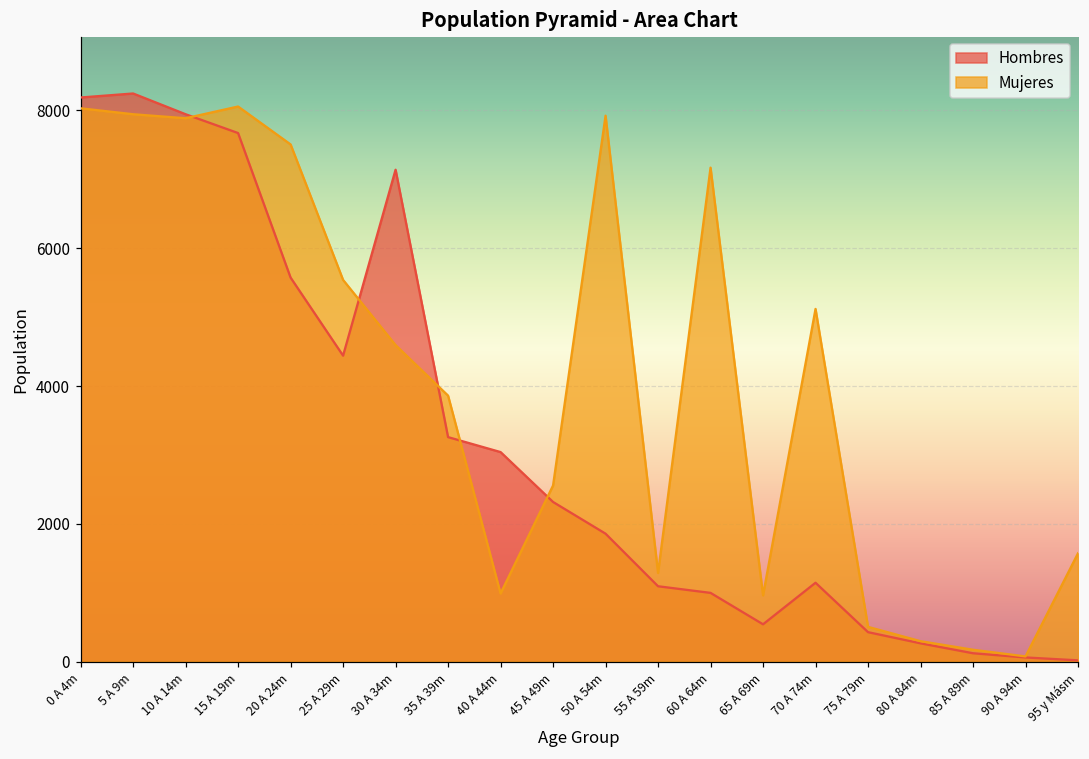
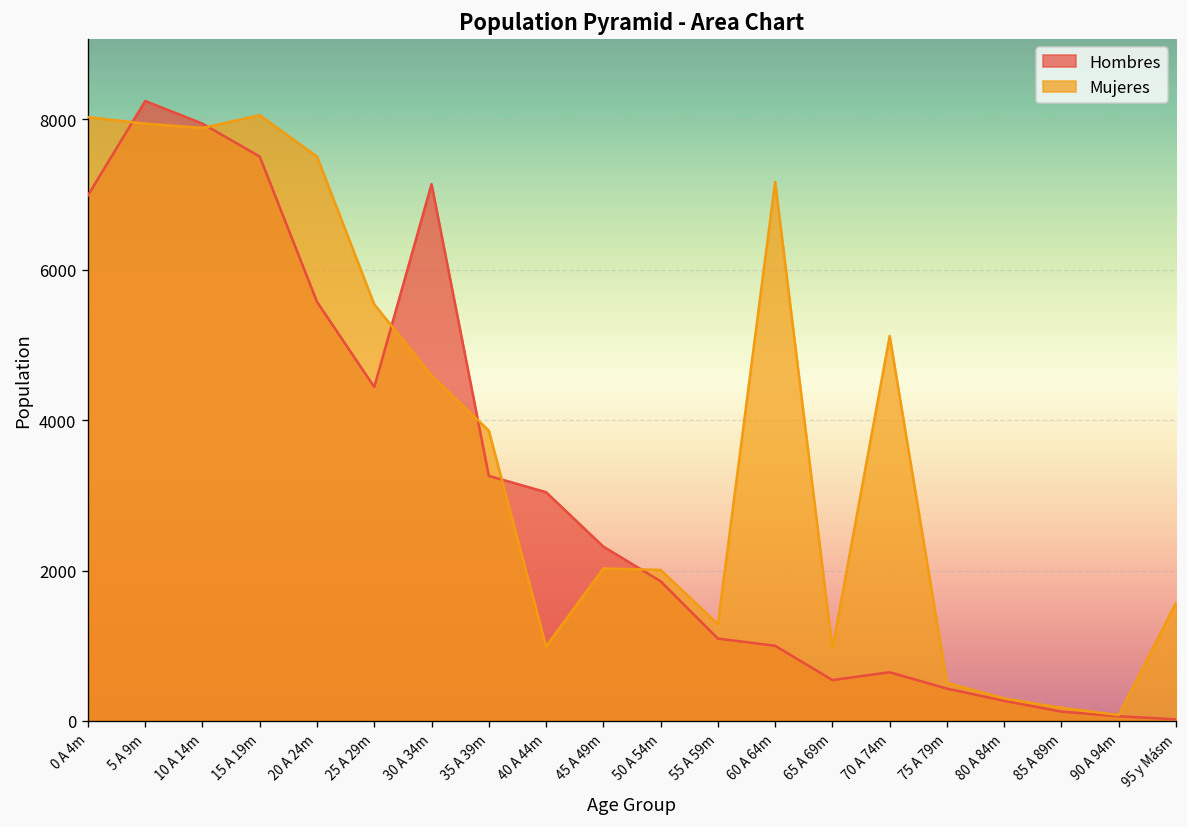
Hombres, 0 A 4m: 8200 -> 7000
Hombres, 15 A 19m: 7700 -> 7500
Mujeres, 45 A 49m: 2600 -> 2000
Mujeres, 50 A 54m: 7900 -> 2000
Hombres, 70 A 74m: 1100 -> 600
